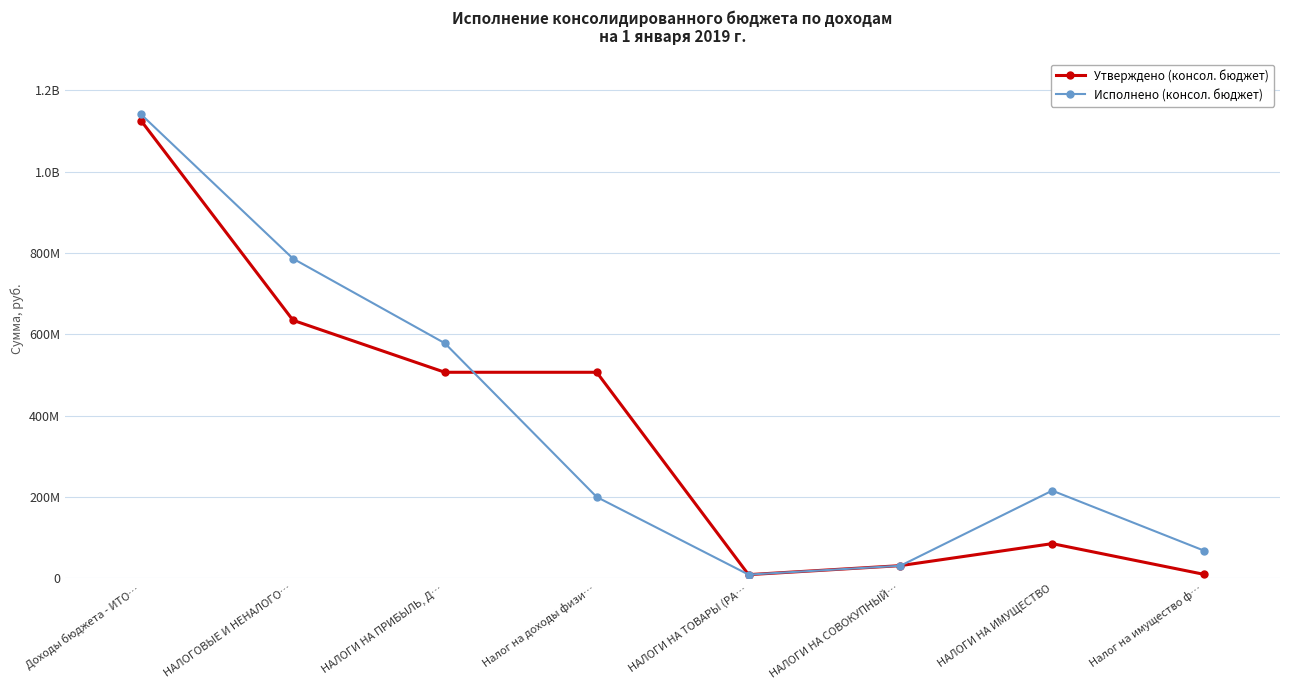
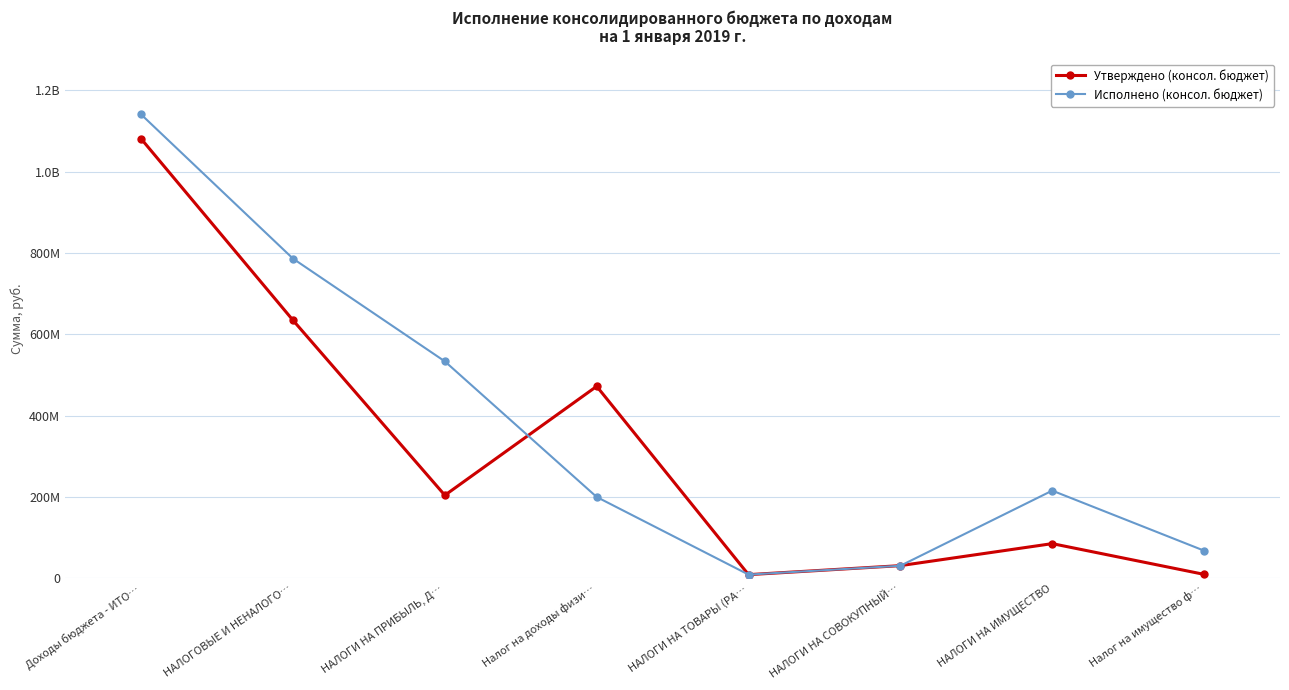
Утверждено (консол. бюджет), Доходы бюджета - ИТО…: 1130000000 -> 1080000000
Утверждено (консол. бюджет), НАЛОГИ НА ПРИБЫЛЬ, Д…: 510000000 -> 200000000
Исполнено (консол. бюджет), НАЛОГИ НА ПРИБЫЛЬ, Д…: 580000000 -> 530000000
Утверждено (консол. бюджет), Налог на доходы физи…: 510000000 -> 470000000
